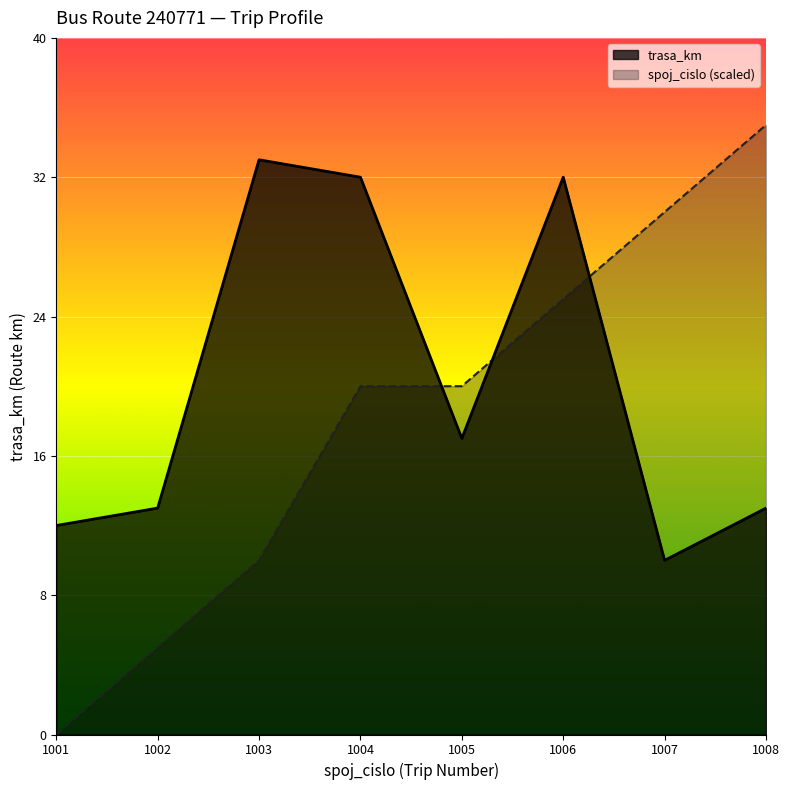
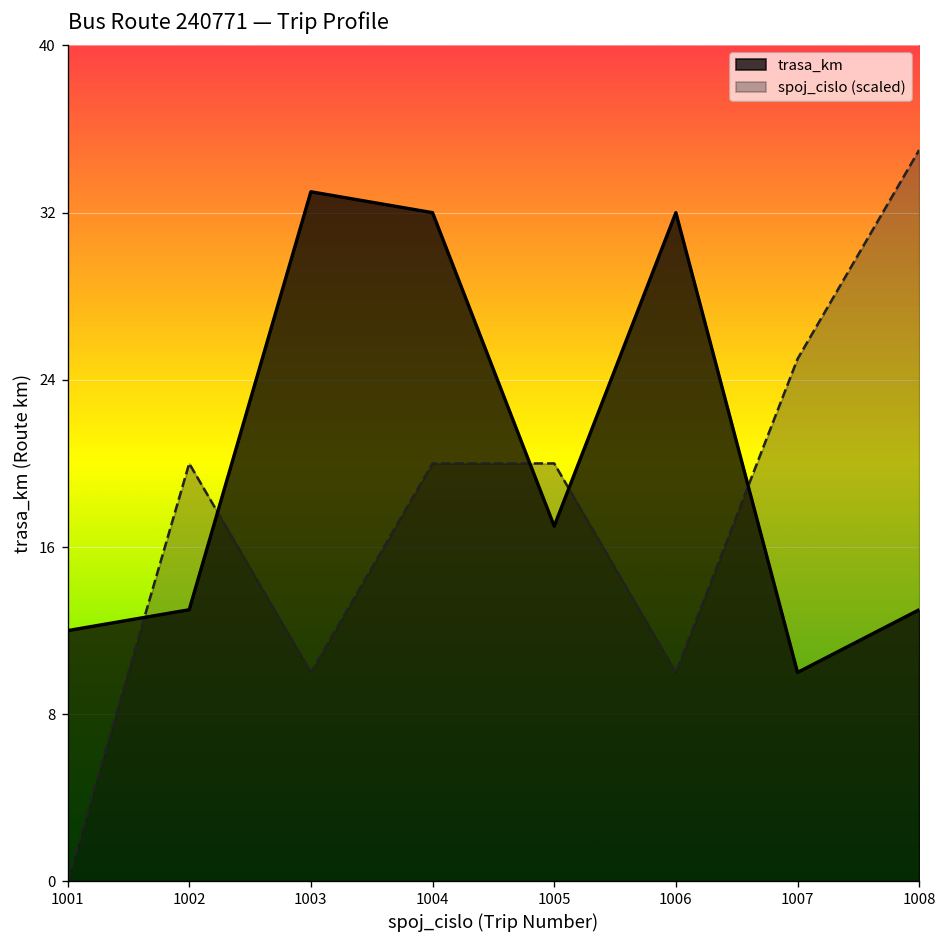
spoj_cislo (scaled), 1002: 5.0 -> 20.0
spoj_cislo (scaled), 1006: 25.0 -> 10.0
spoj_cislo (scaled), 1007: 30.0 -> 25.0
